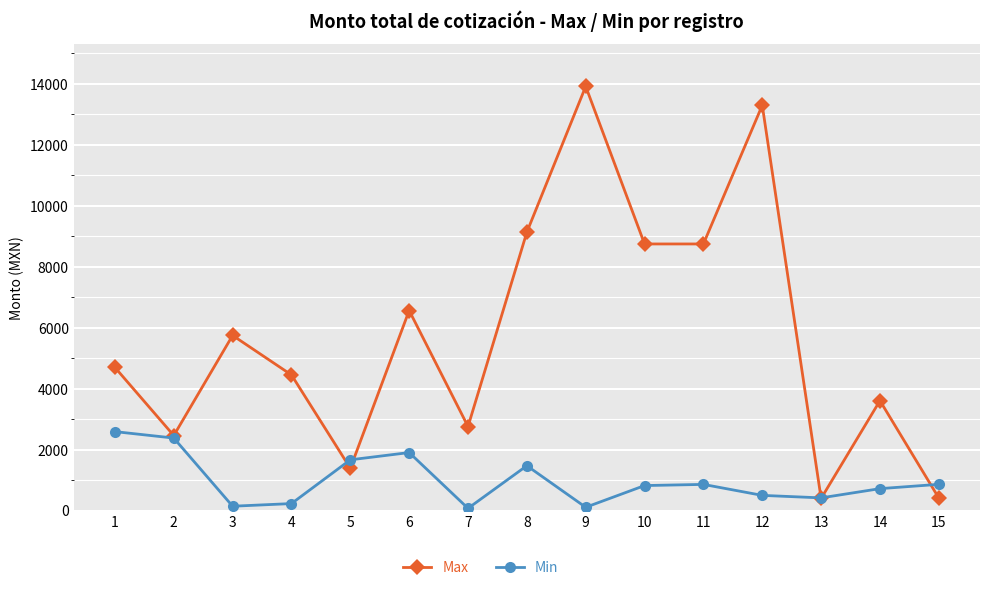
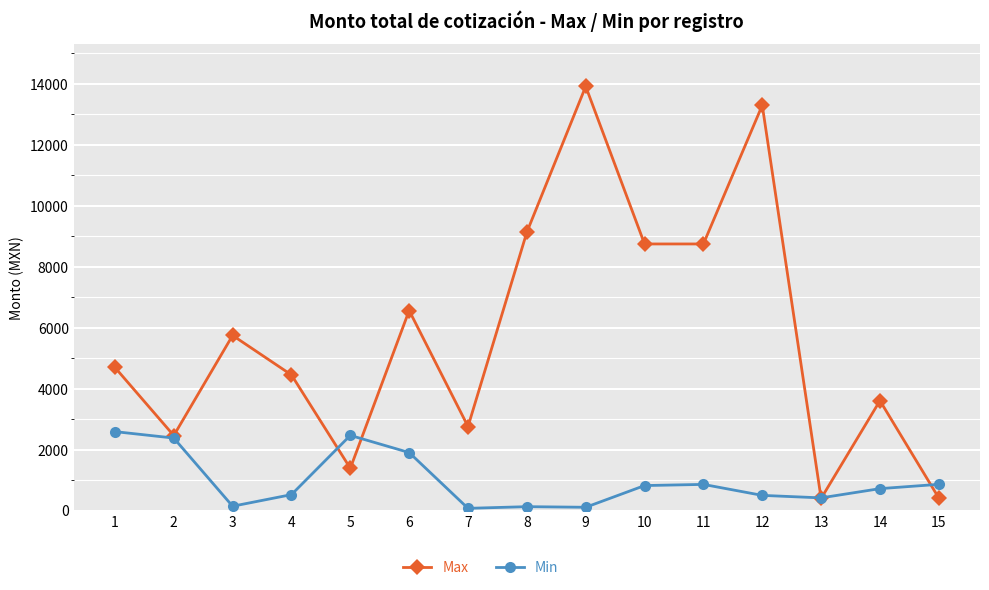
Min, 4: 200 -> 500
Min, 5: 1700 -> 2500
Min, 8: 1500 -> 100
